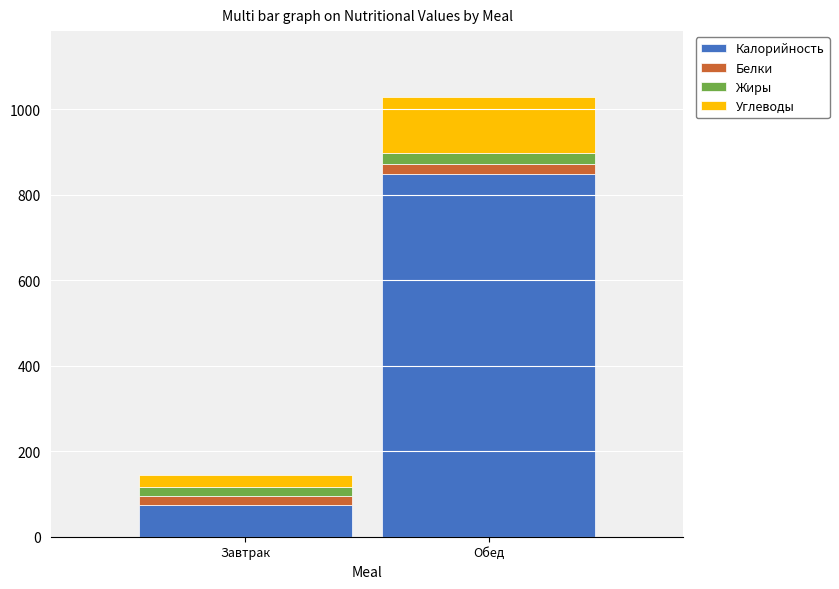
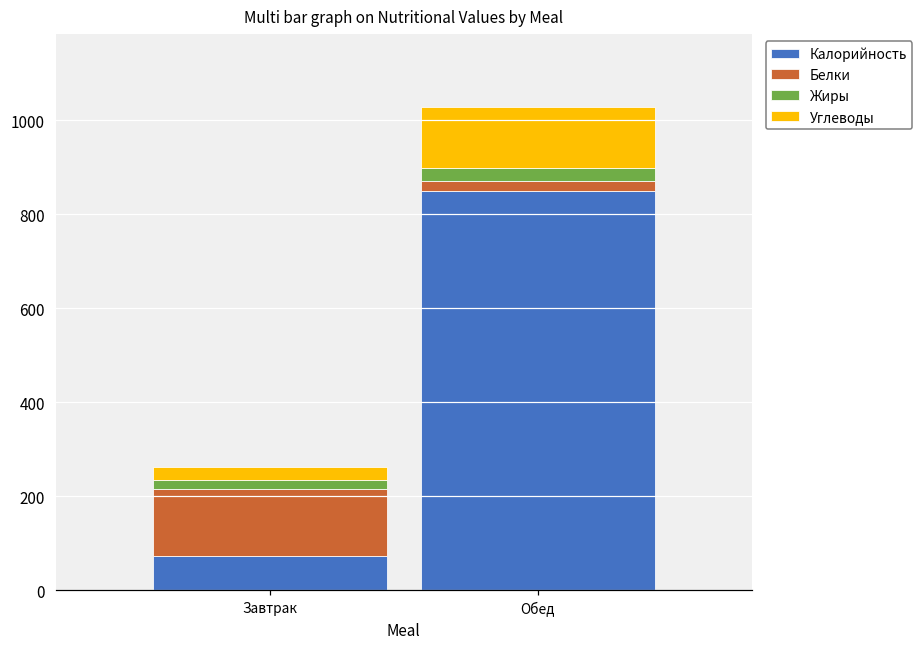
Белки, Завтрак: 20 -> 140
